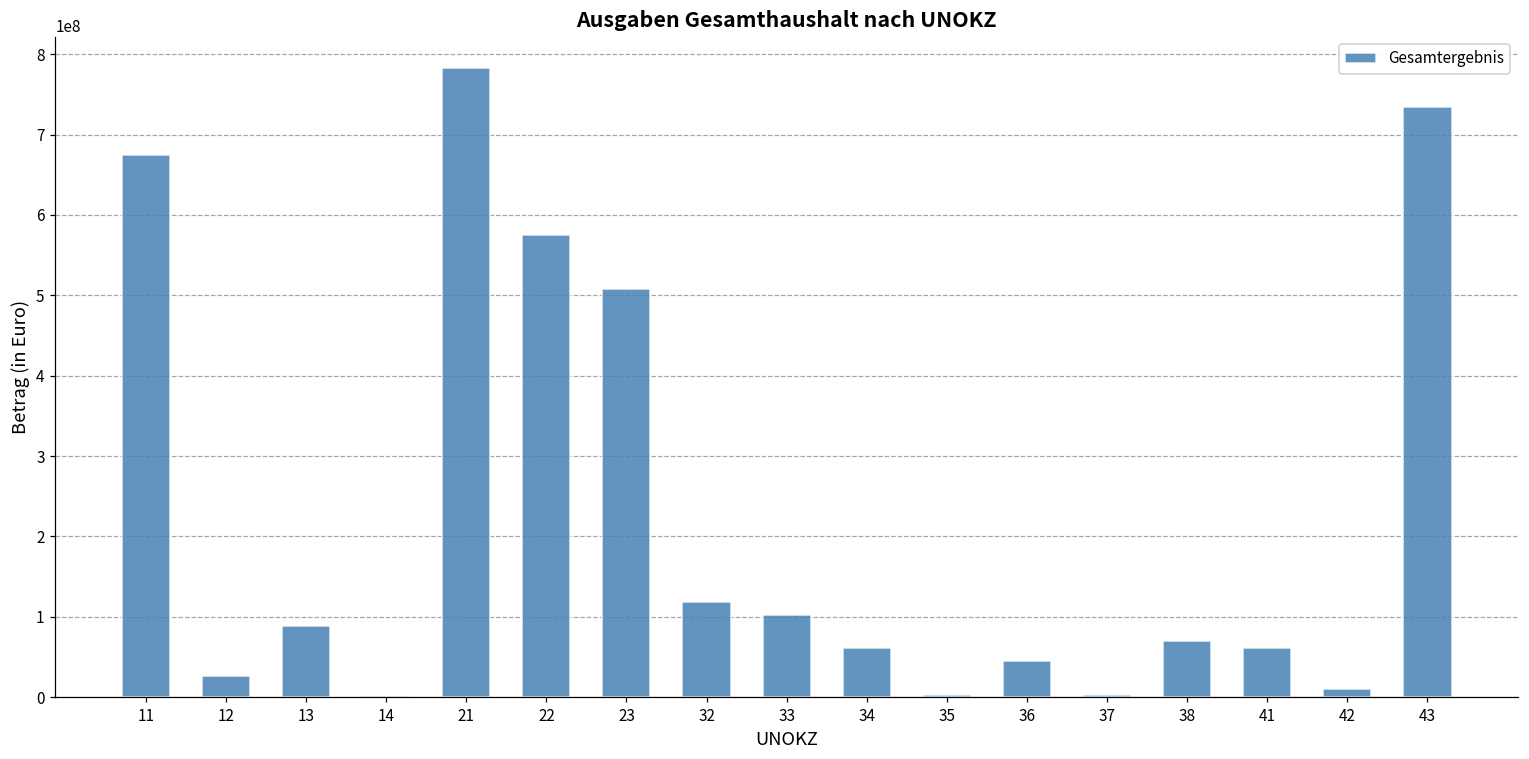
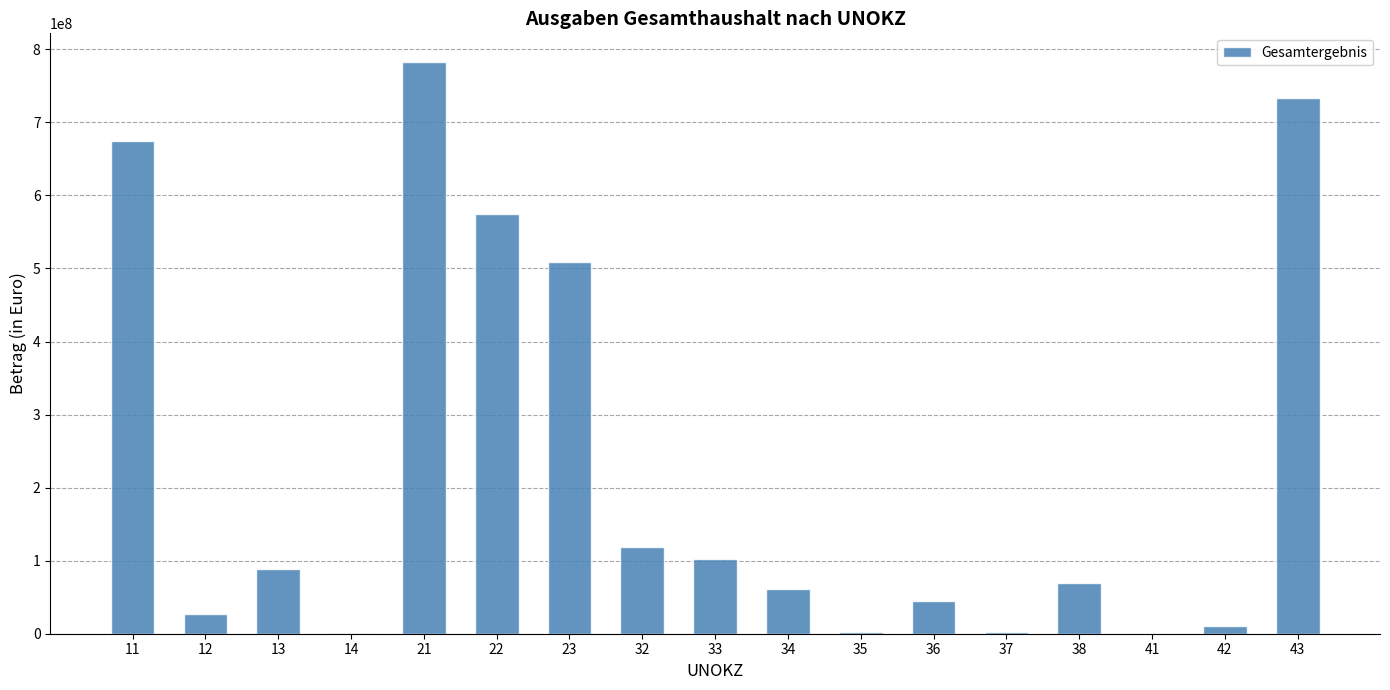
41: 60000000 -> 0
